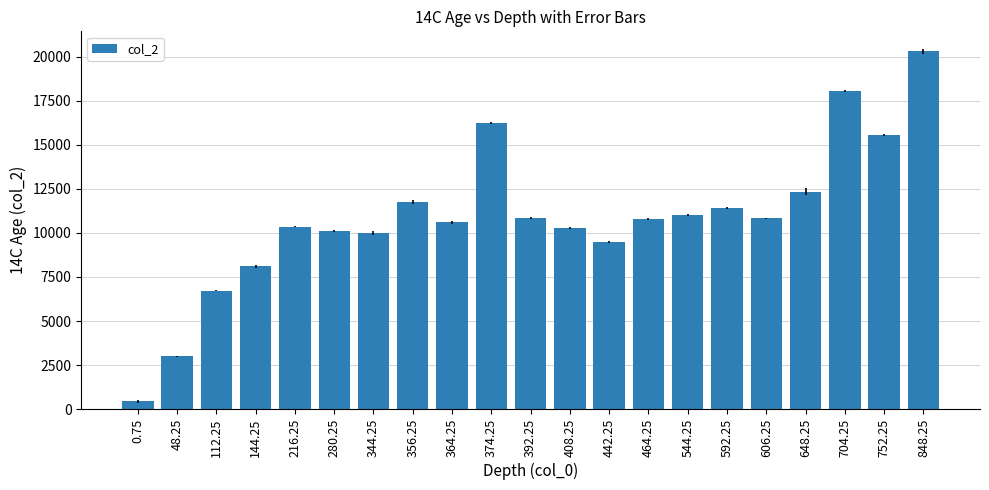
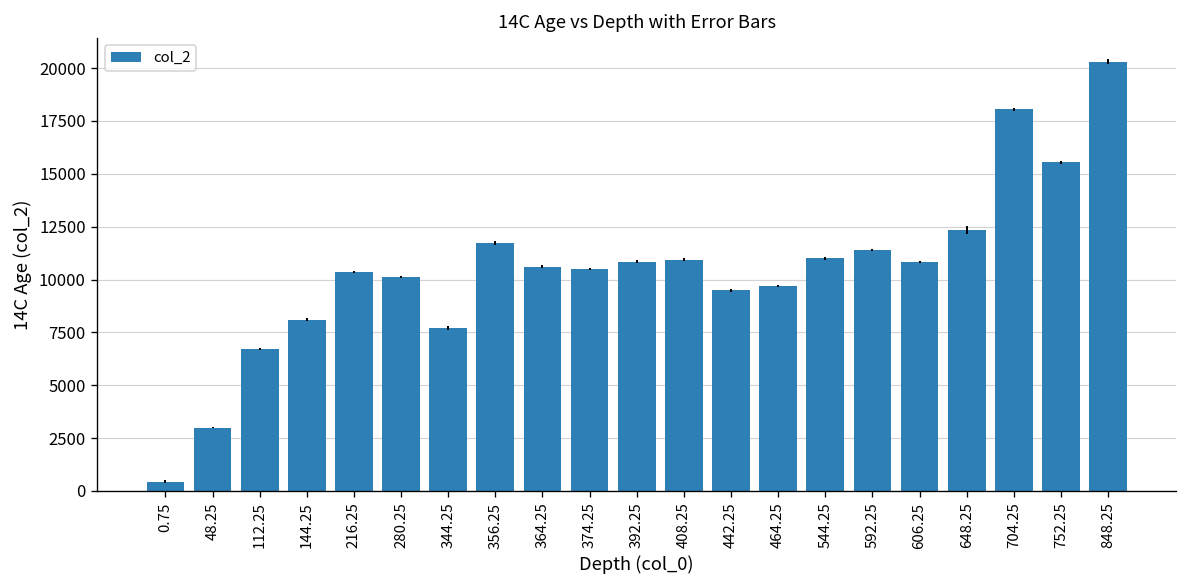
344.25: 10000 -> 7700
374.25: 16200 -> 10500
408.25: 10300 -> 10900
464.25: 10800 -> 9700
